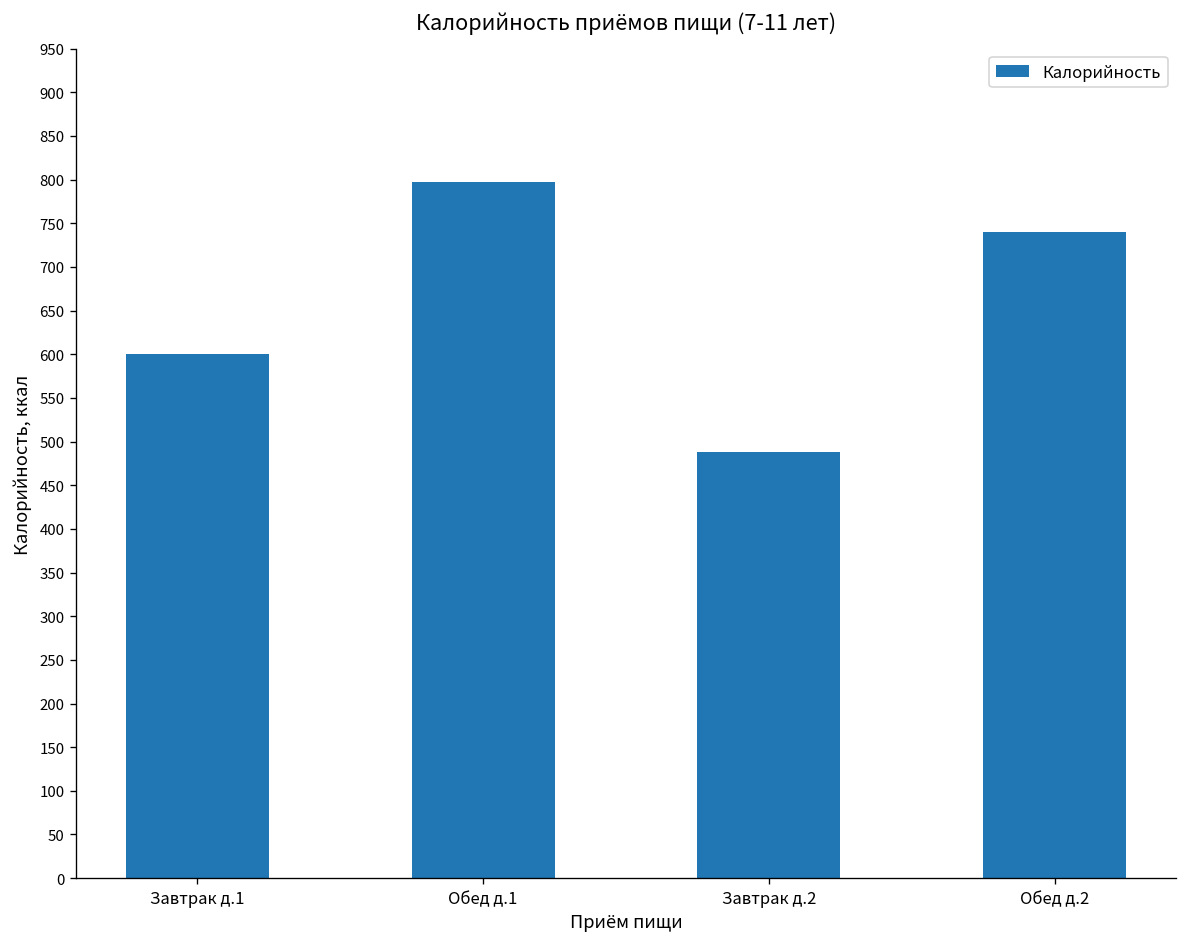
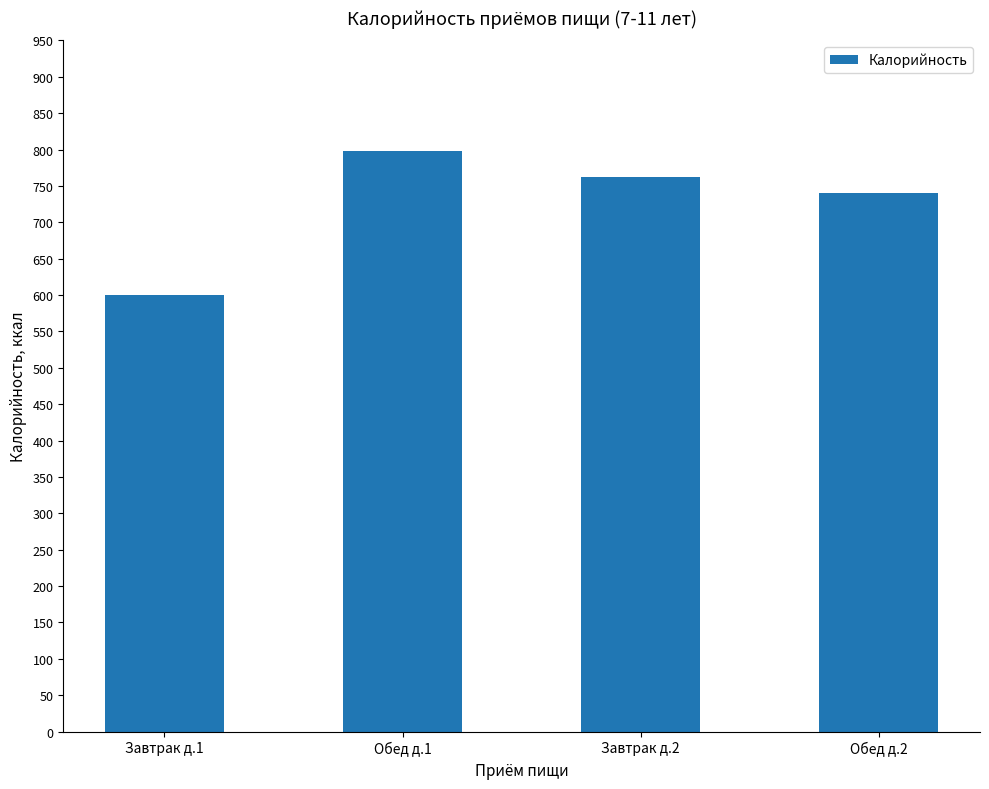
Завтрак д.2: 490 -> 760
